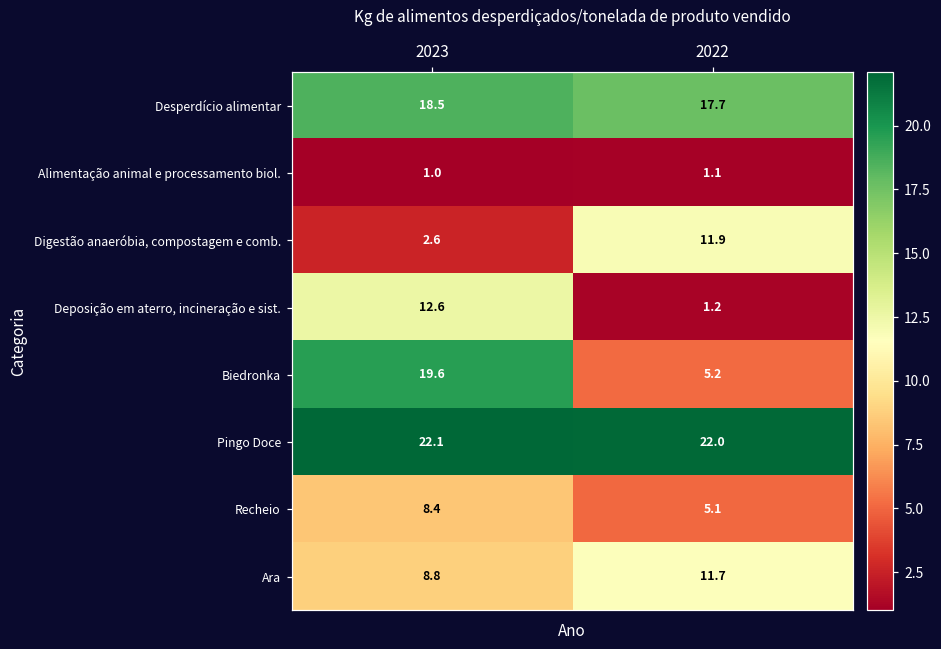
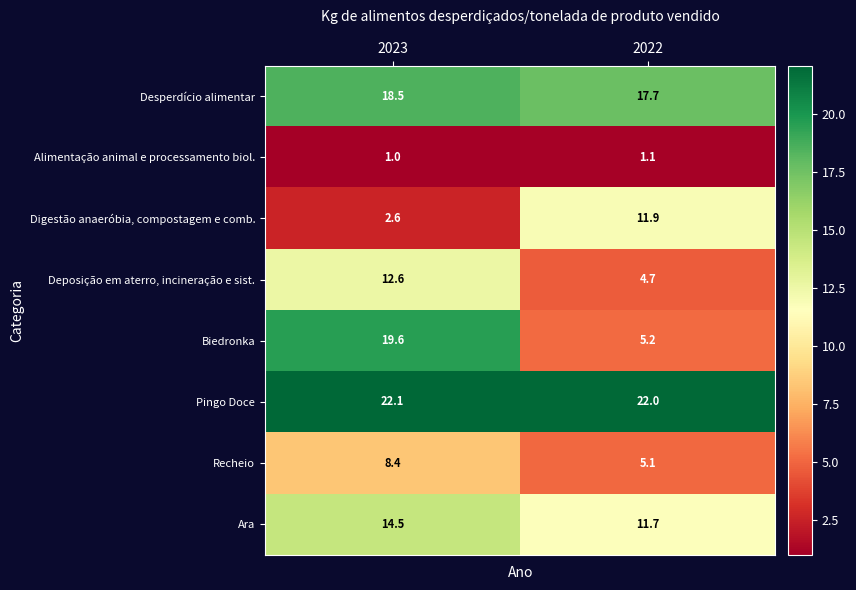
Deposição em aterro, incineração e sist., 2022: 1.2 -> 4.7
Ara, 2023: 8.8 -> 14.5
